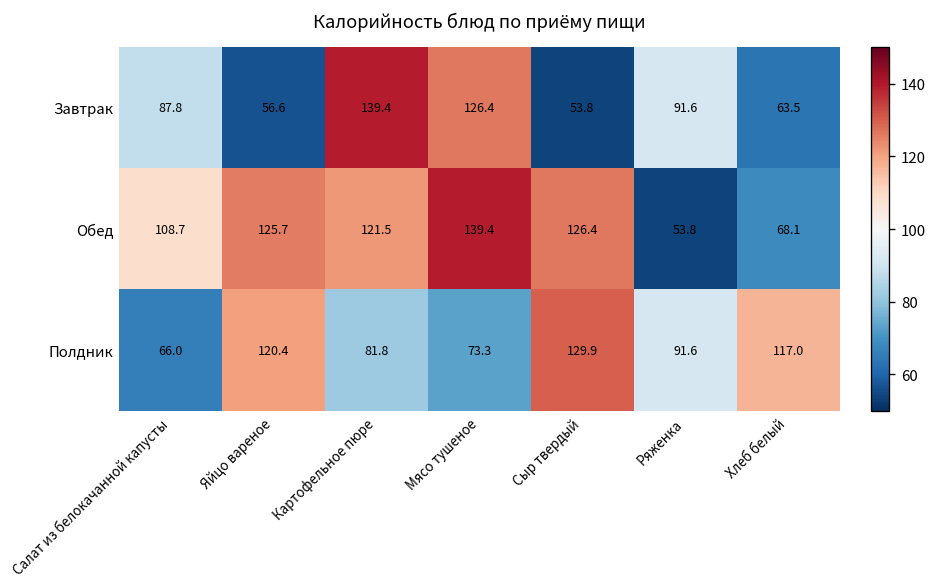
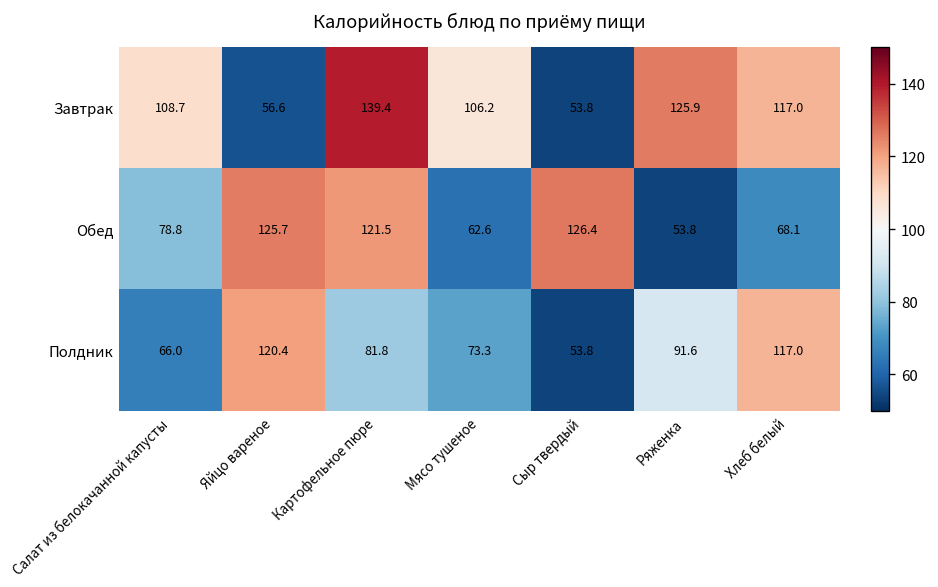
Завтрак, Салат из белокачанной капусты: 87.8 -> 108.7
Завтрак, Мясо тушеное: 126.4 -> 106.2
Завтрак, Ряженка: 91.6 -> 125.9
Завтрак, Хлеб белый: 63.5 -> 117.0
Обед, Салат из белокачанной капусты: 108.7 -> 78.8
Обед, Мясо тушеное: 139.4 -> 62.6
Полдник, Сыр твердый: 129.9 -> 53.8
